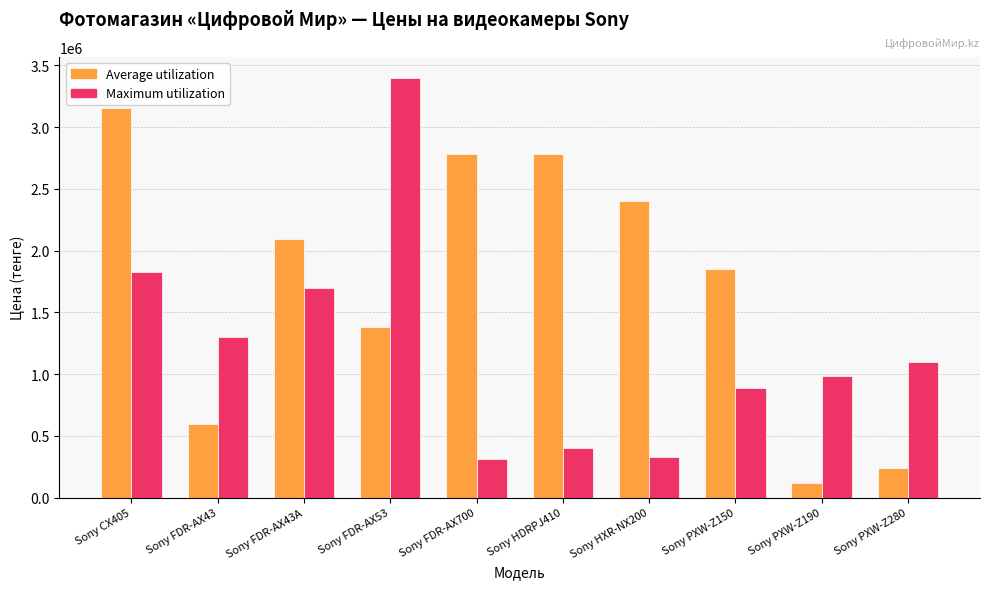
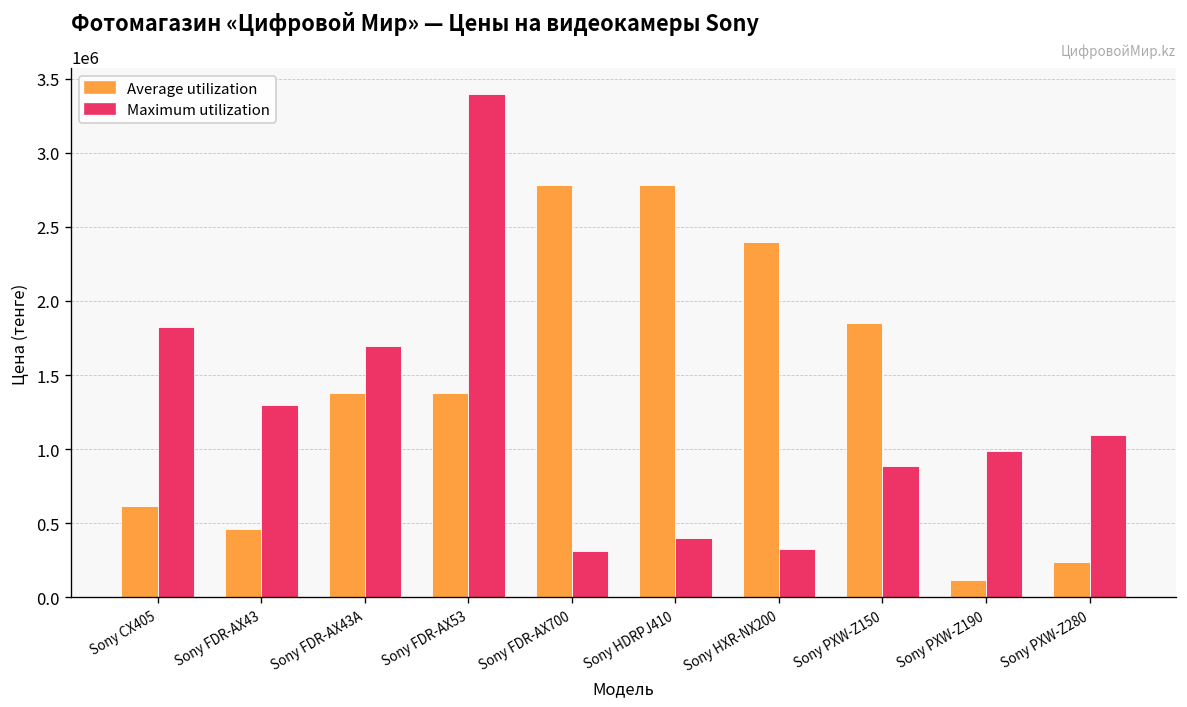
Average utilization, Sony CX405: 3160000 -> 620000
Average utilization, Sony FDR-AX43: 600000 -> 460000
Average utilization, Sony FDR-AX43A: 2090000 -> 1380000
